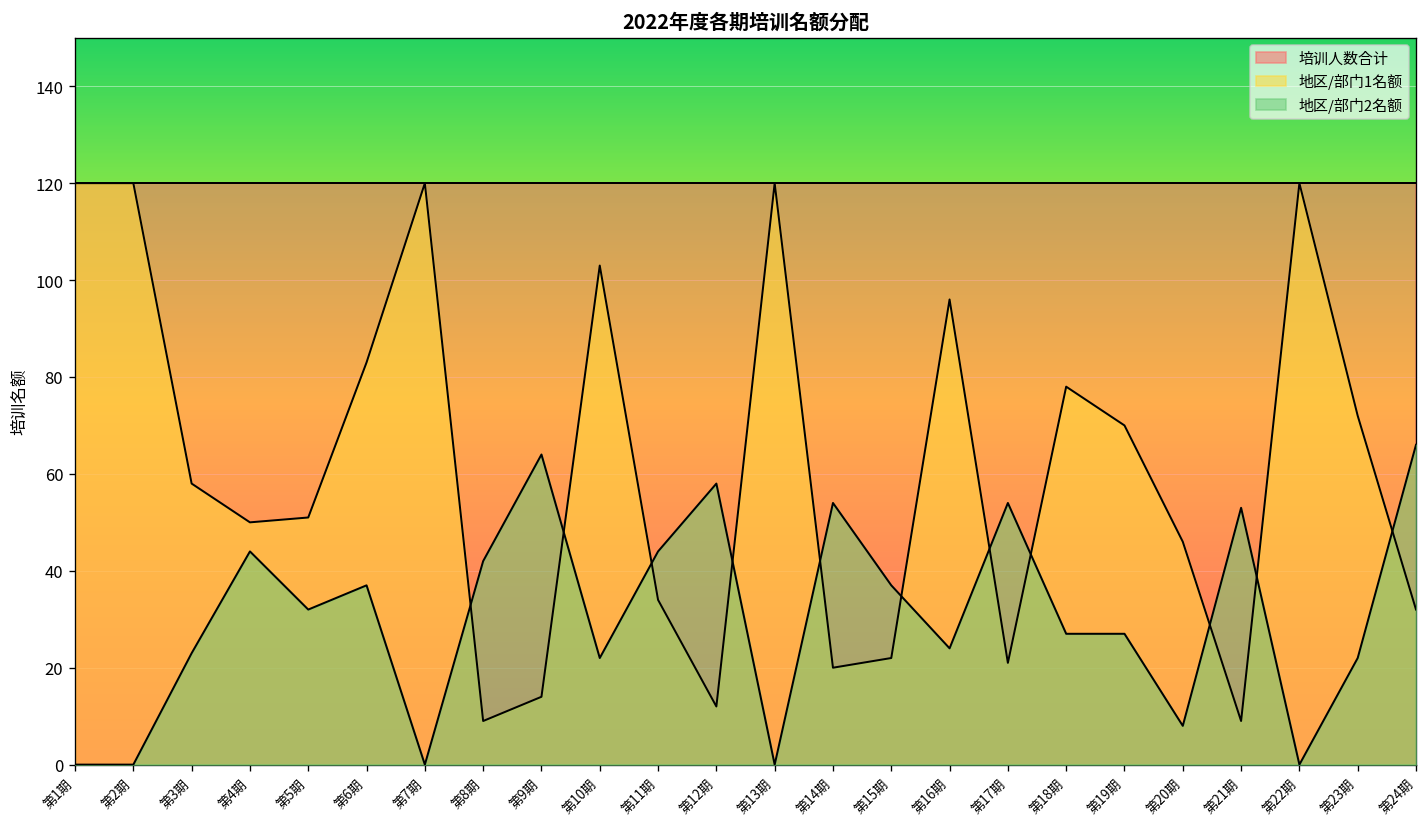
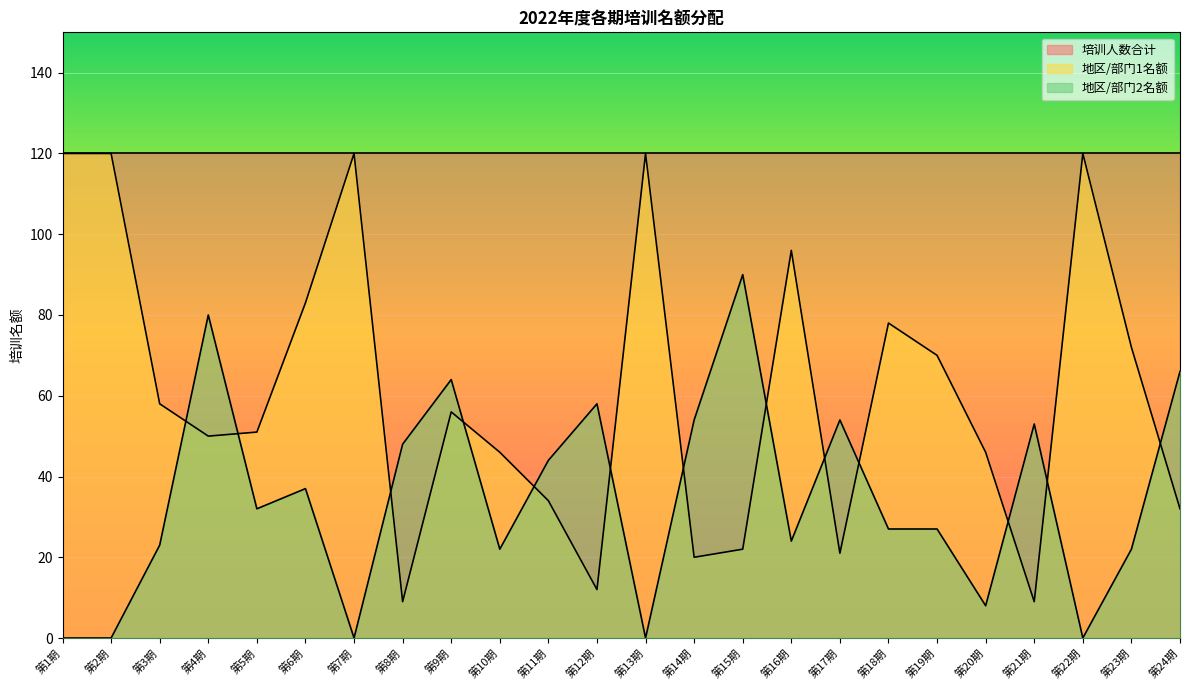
地区/部门2名额, 第4期: 44 -> 80
地区/部门2名额, 第8期: 42 -> 48
地区/部门1名额, 第9期: 14 -> 56
地区/部门1名额, 第10期: 103 -> 46
地区/部门2名额, 第15期: 37 -> 90
